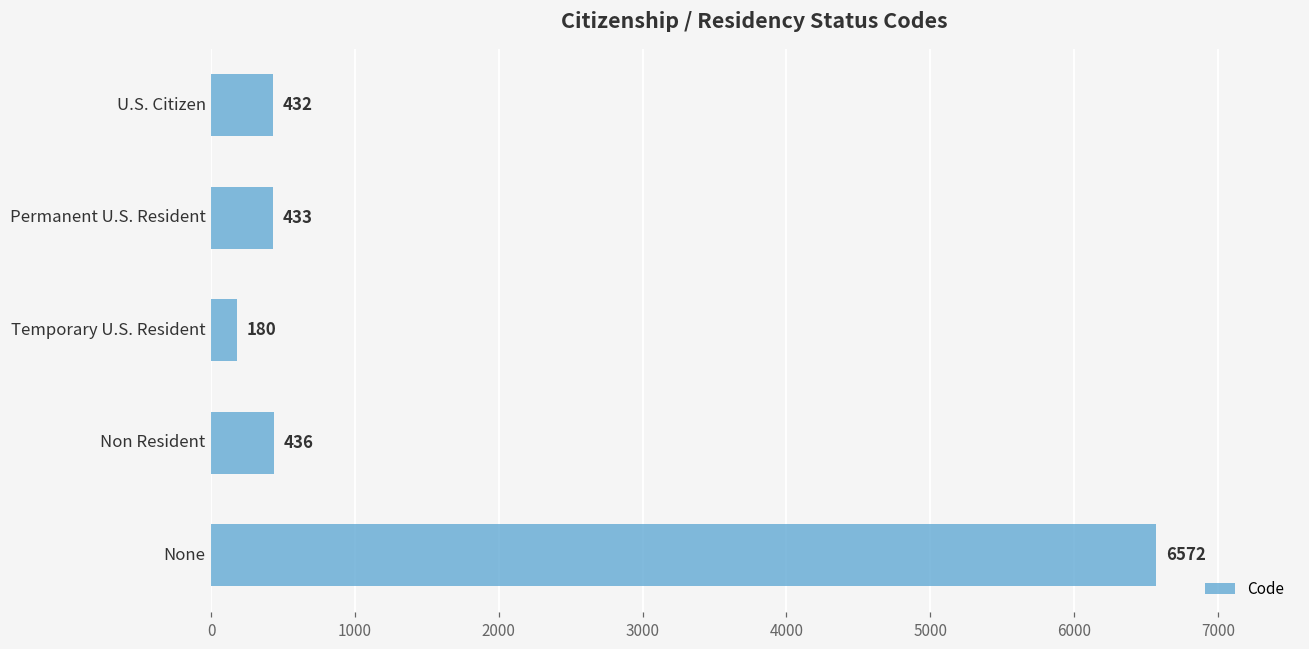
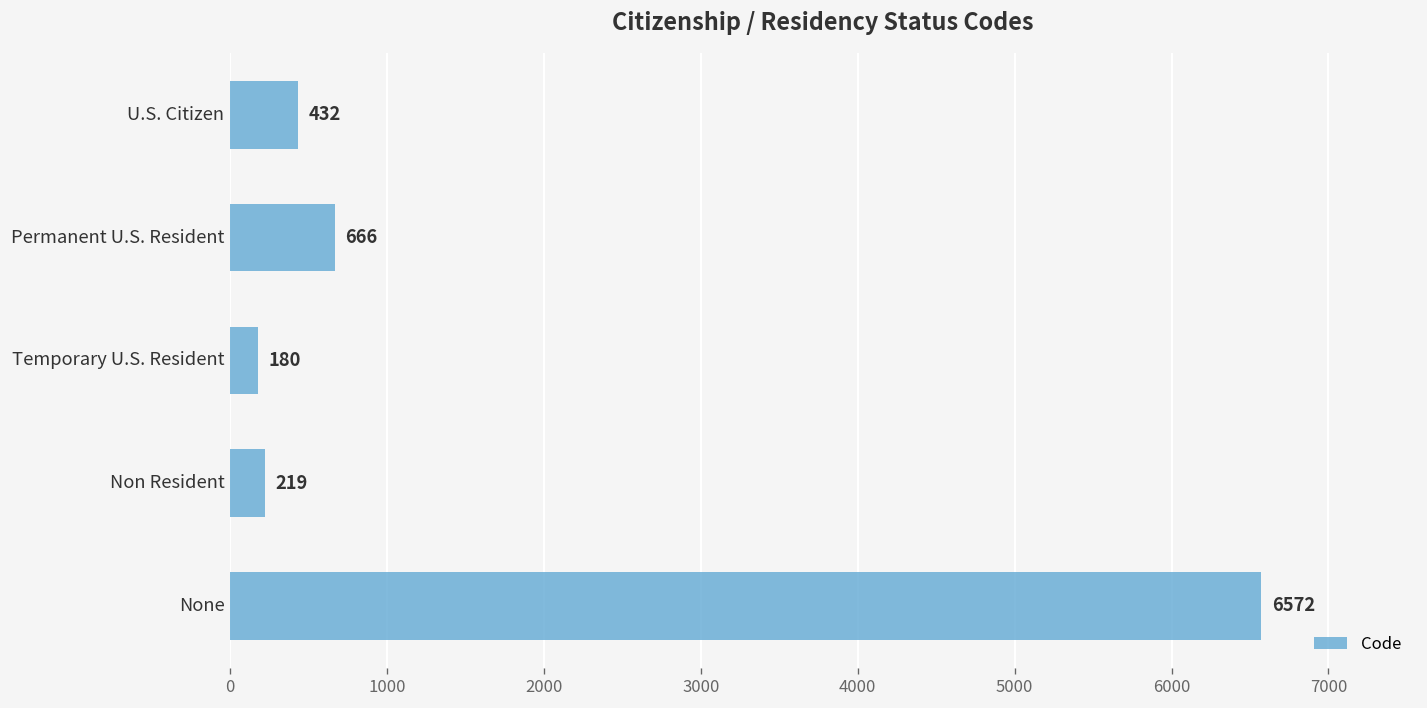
Permanent U.S. Resident: 433 -> 666
Non Resident: 436 -> 219
